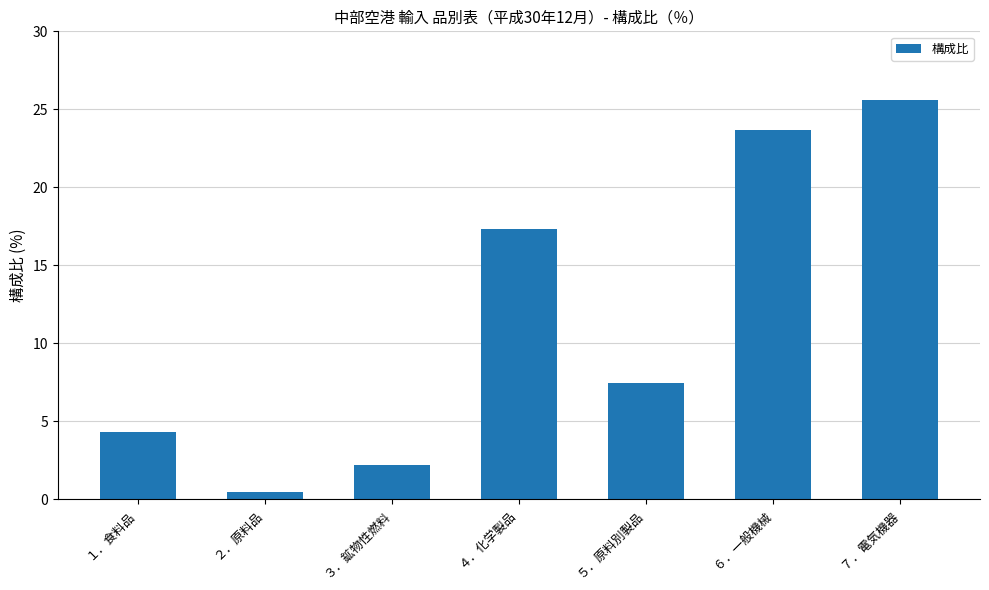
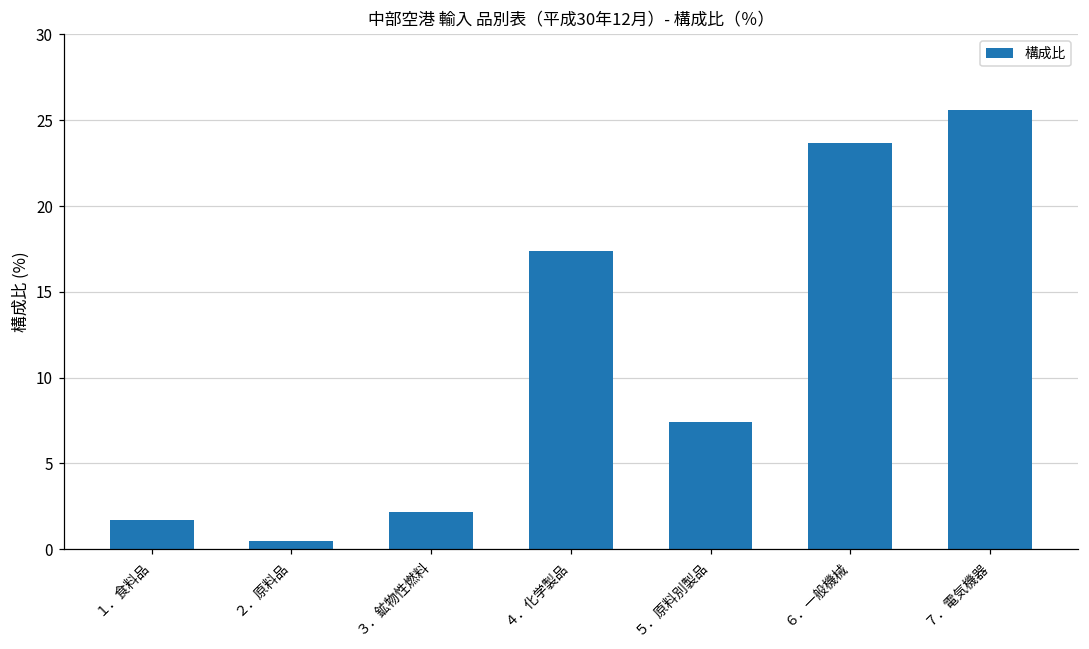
１．食料品: 4.3 -> 1.7
